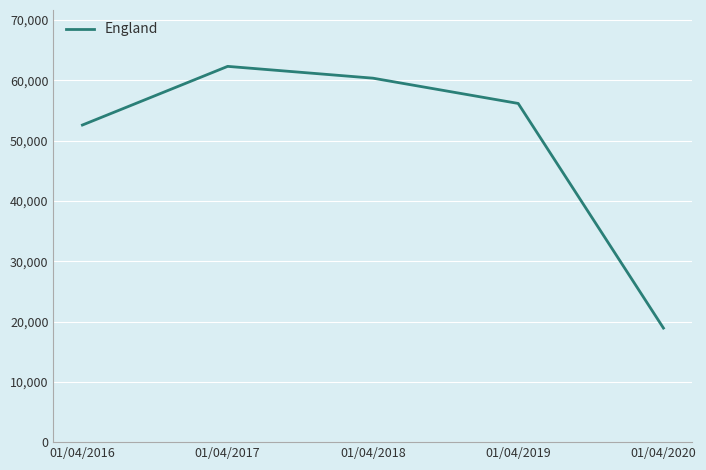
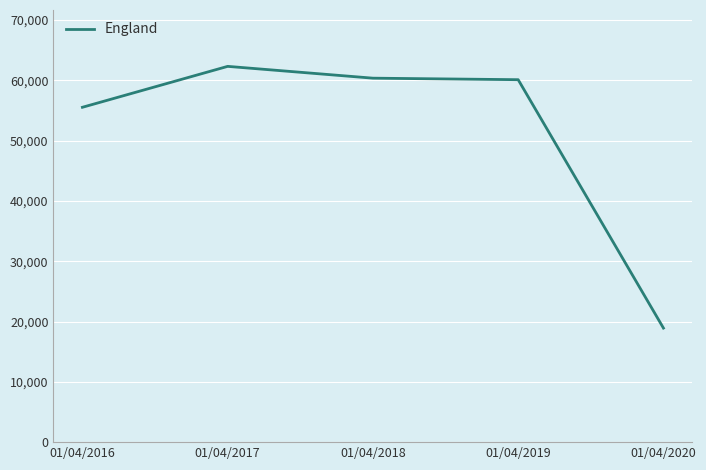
01/04/2016: 53,000 -> 56,000
01/04/2019: 56,000 -> 60,000
